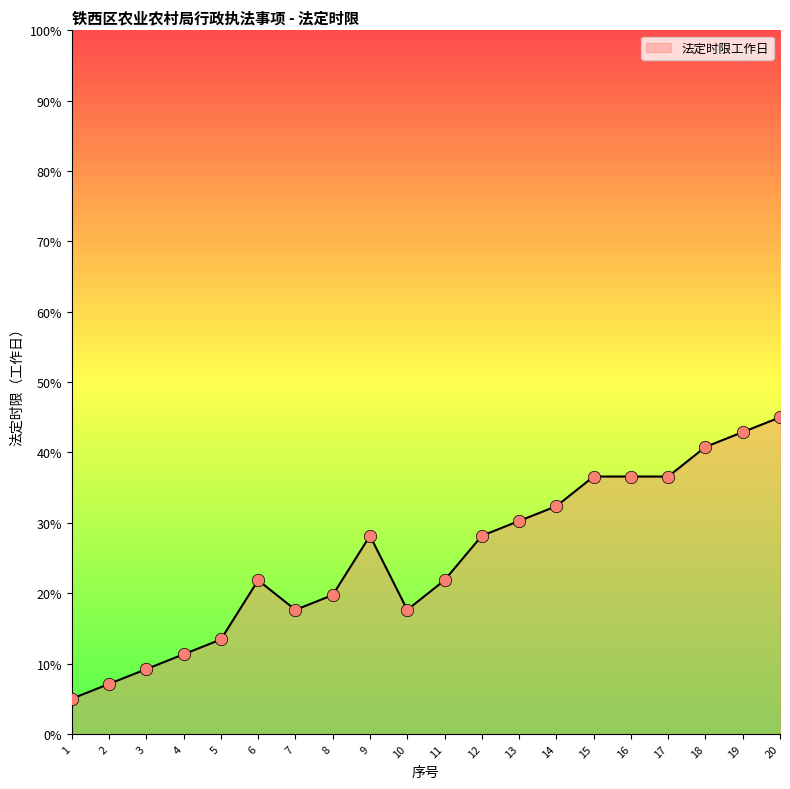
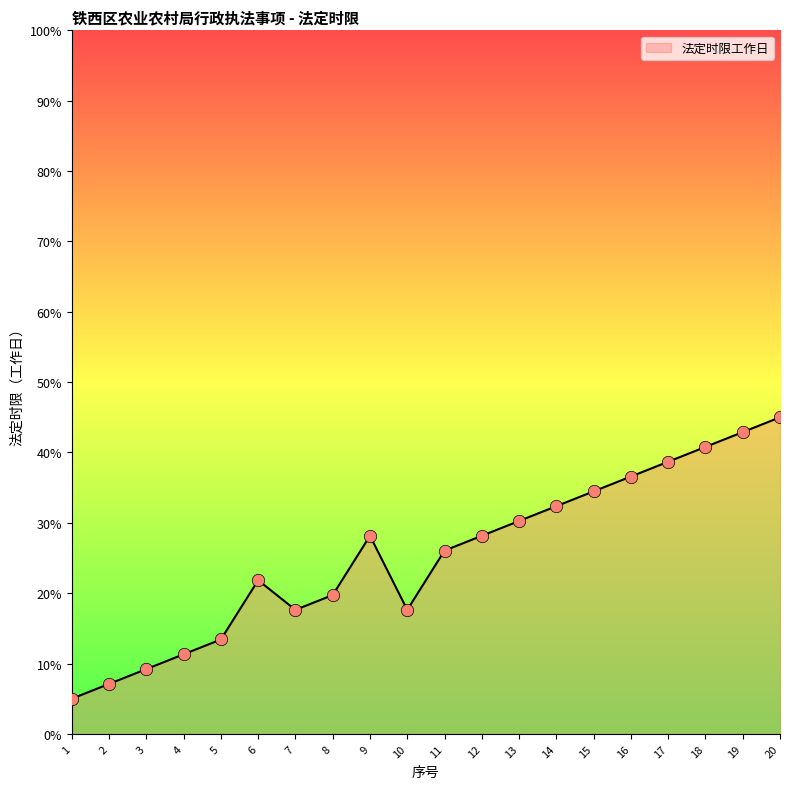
11: 22% -> 26%
15: 37% -> 34%
17: 37% -> 39%
